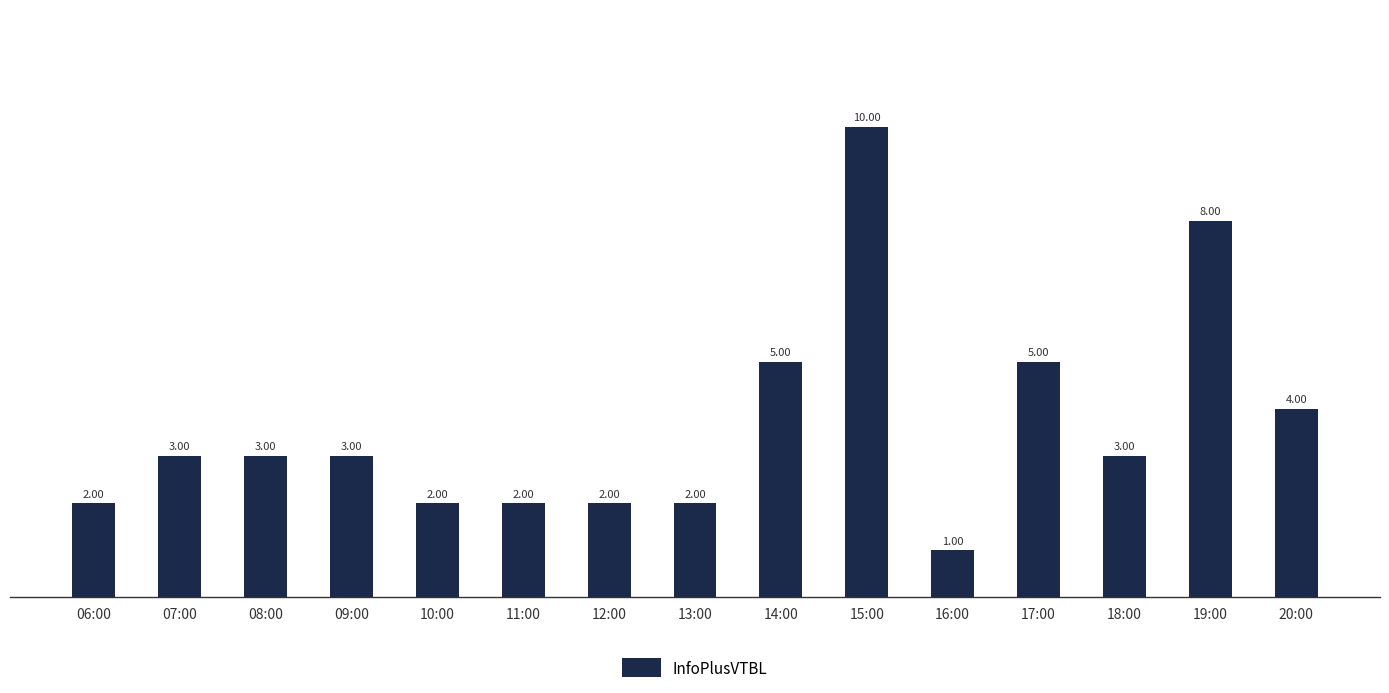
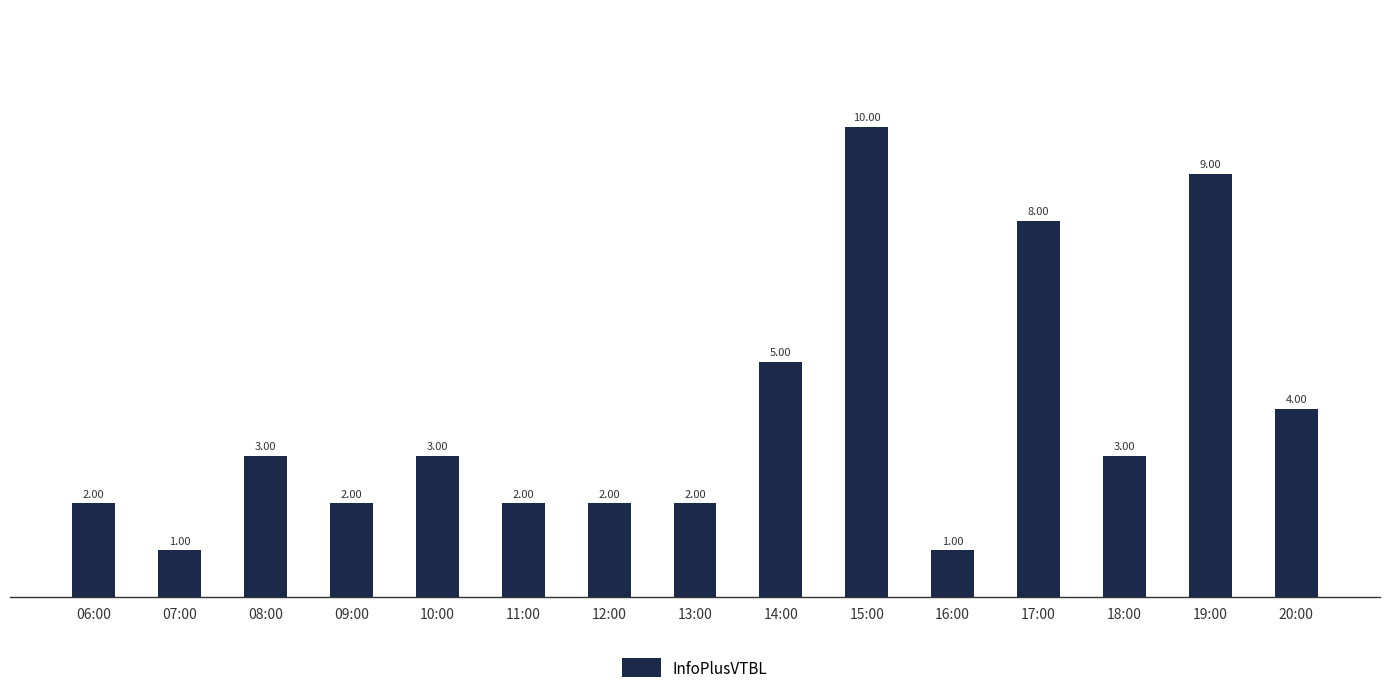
07:00: 3.00 -> 1.00
09:00: 3.00 -> 2.00
10:00: 2.00 -> 3.00
17:00: 5.00 -> 8.00
19:00: 8.00 -> 9.00
